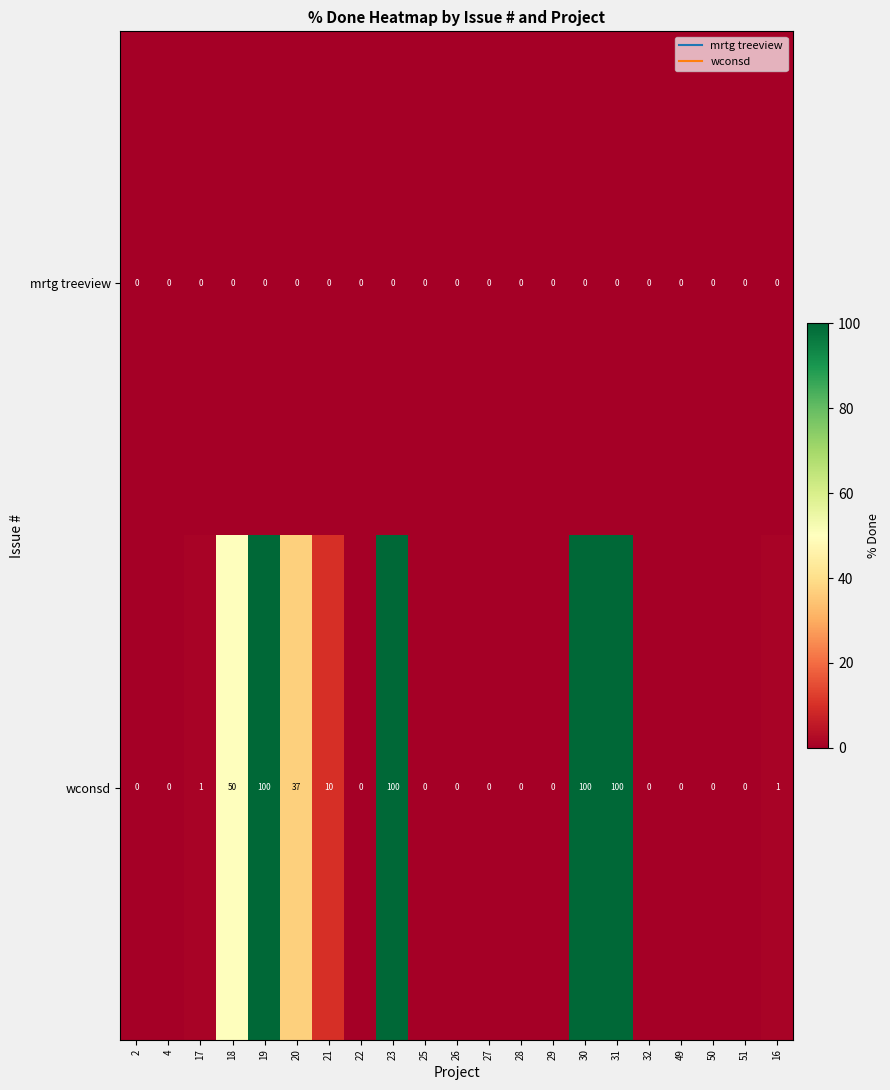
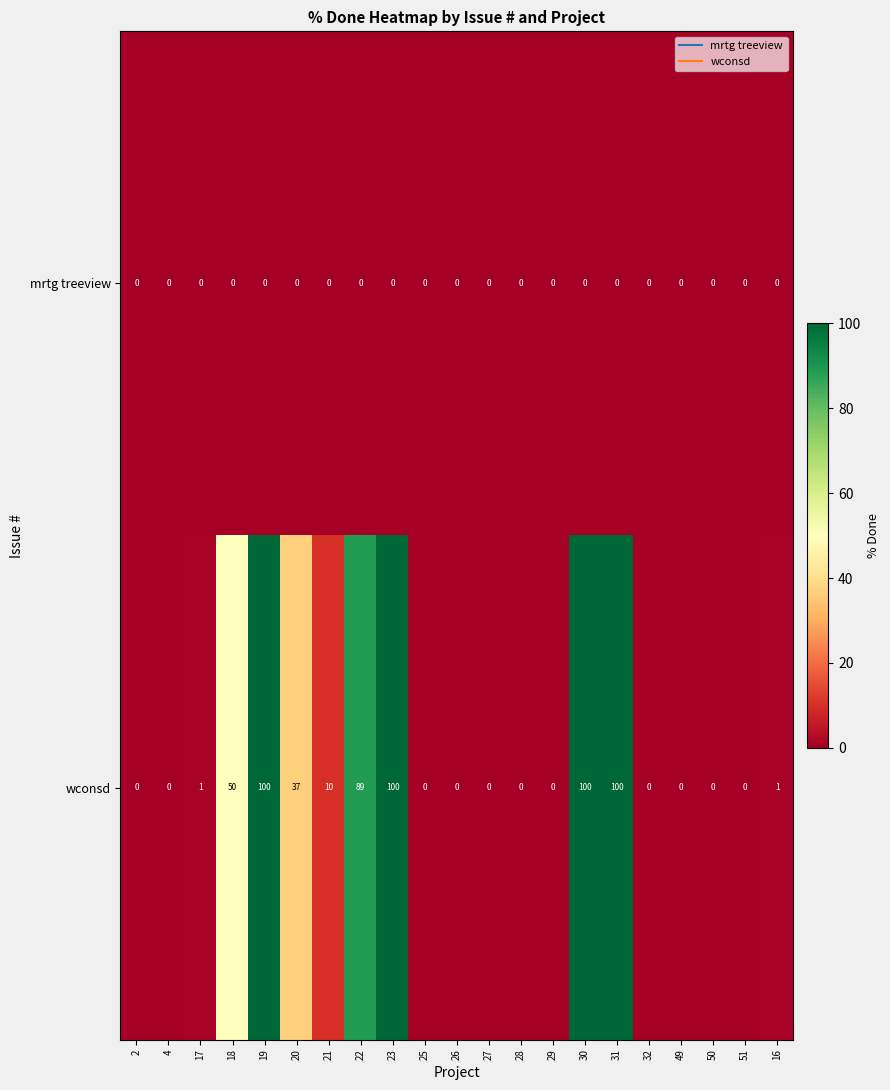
wconsd, 22: 0 -> 89
